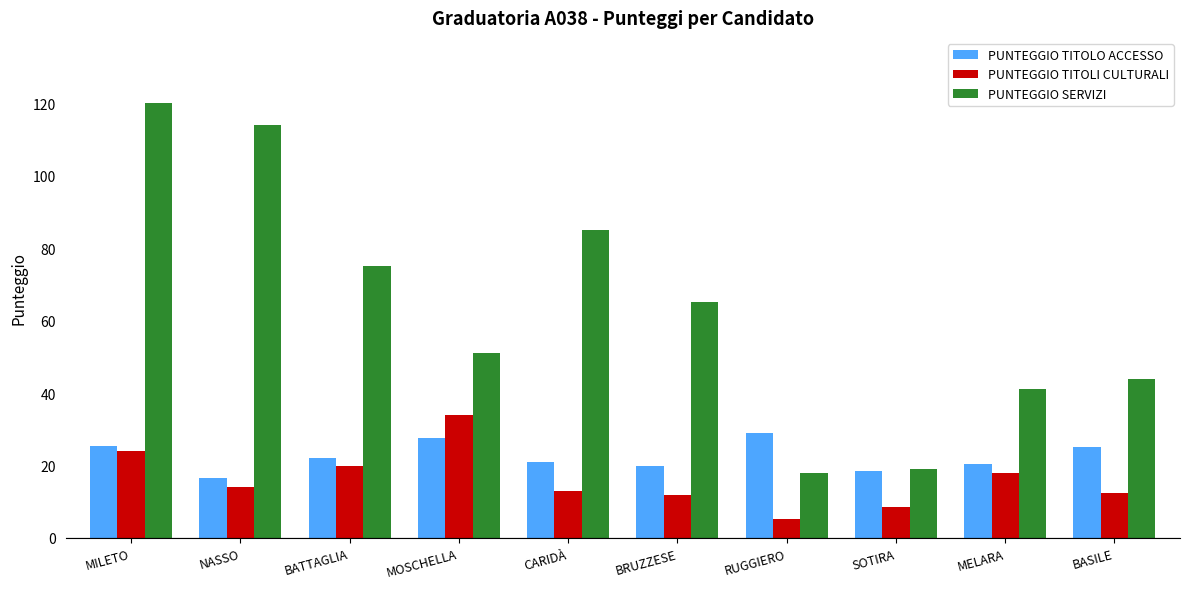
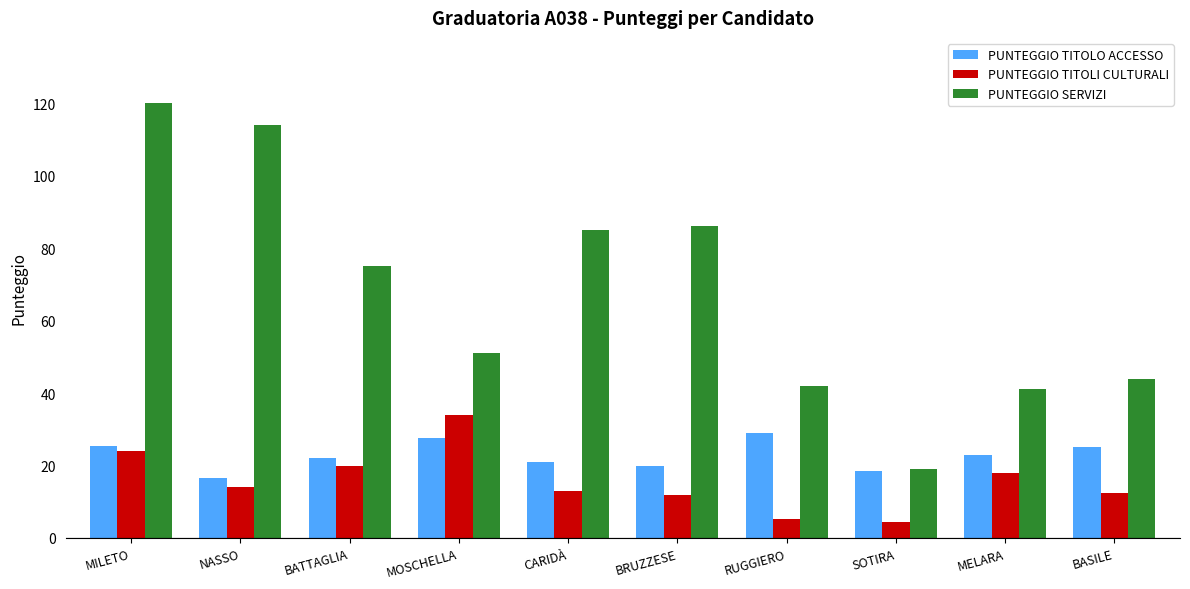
PUNTEGGIO SERVIZI, BRUZZESE: 65 -> 86
PUNTEGGIO SERVIZI, RUGGIERO: 18 -> 42
PUNTEGGIO TITOLI CULTURALI, SOTIRA: 9 -> 4
PUNTEGGIO TITOLO ACCESSO, MELARA: 20 -> 23
